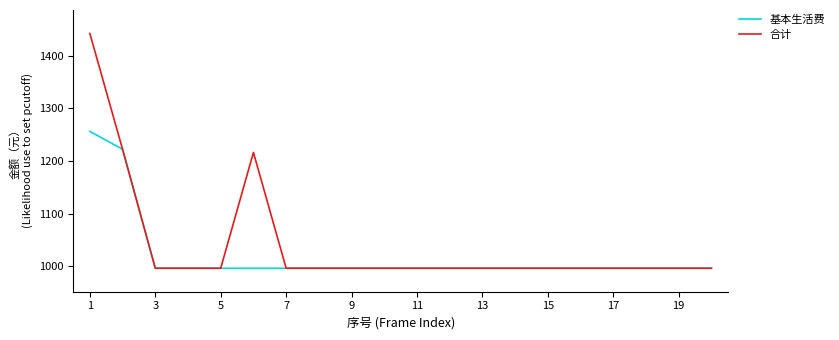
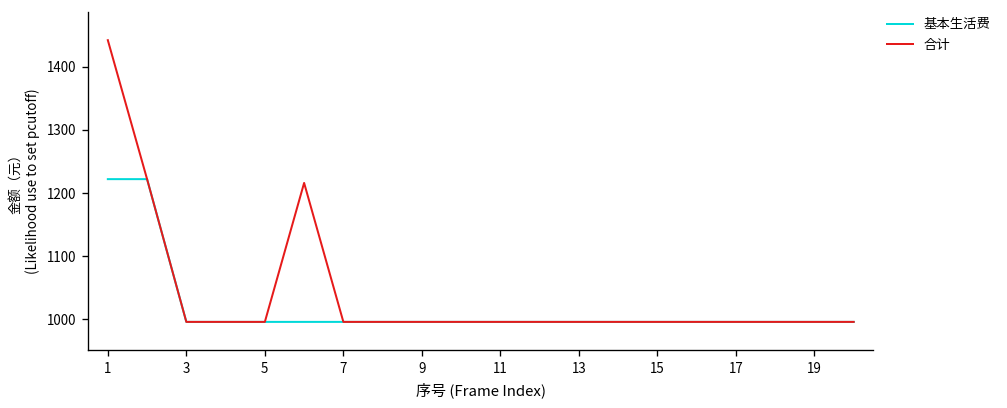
基本生活费, 1: 1260 -> 1220
